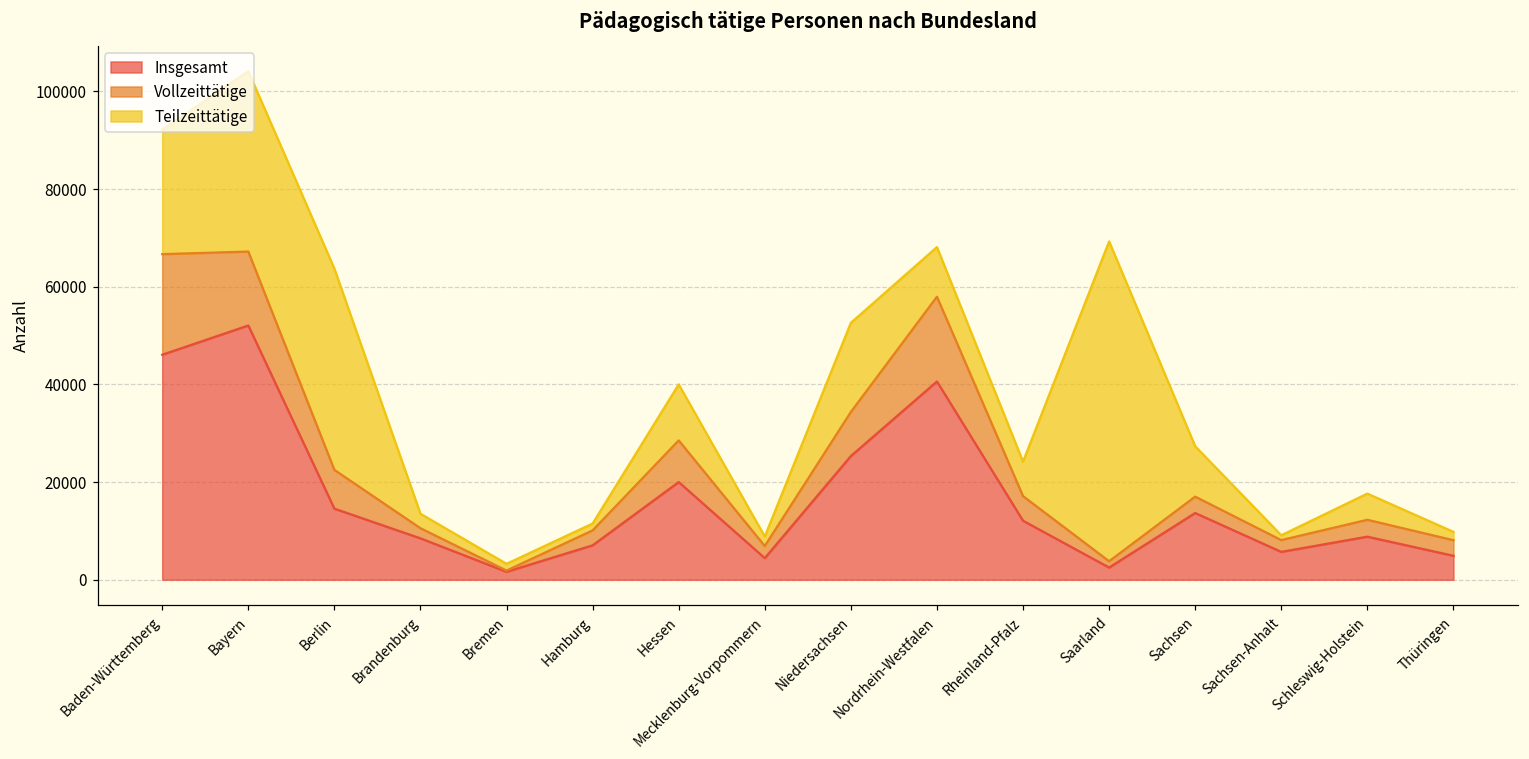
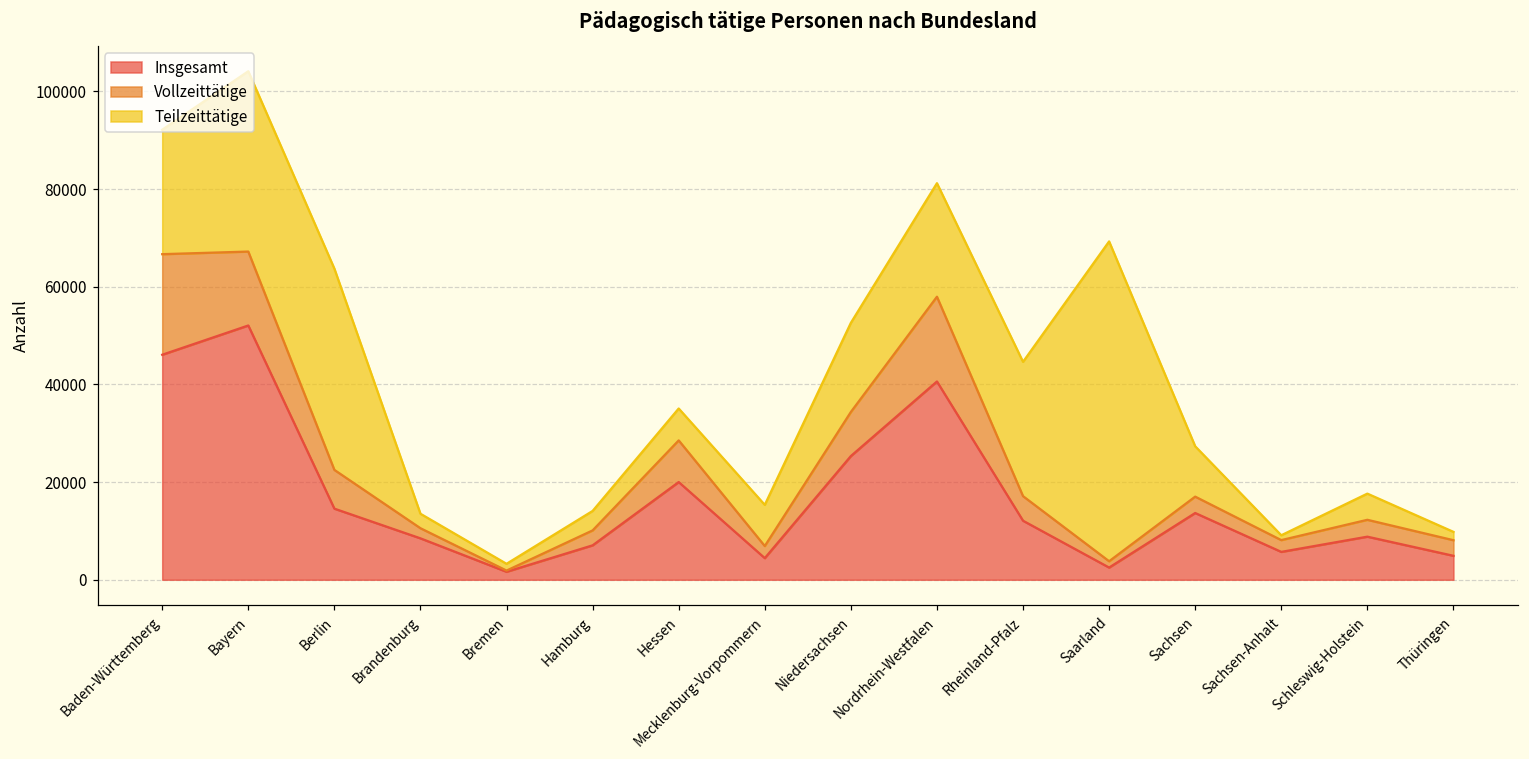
Teilzeittätige, Hamburg: 1000 -> 4000
Teilzeittätige, Hessen: 11000 -> 7000
Teilzeittätige, Mecklenburg-Vorpommern: 2000 -> 8000
Teilzeittätige, Nordrhein-Westfalen: 10000 -> 23000
Teilzeittätige, Rheinland-Pfalz: 7000 -> 28000
